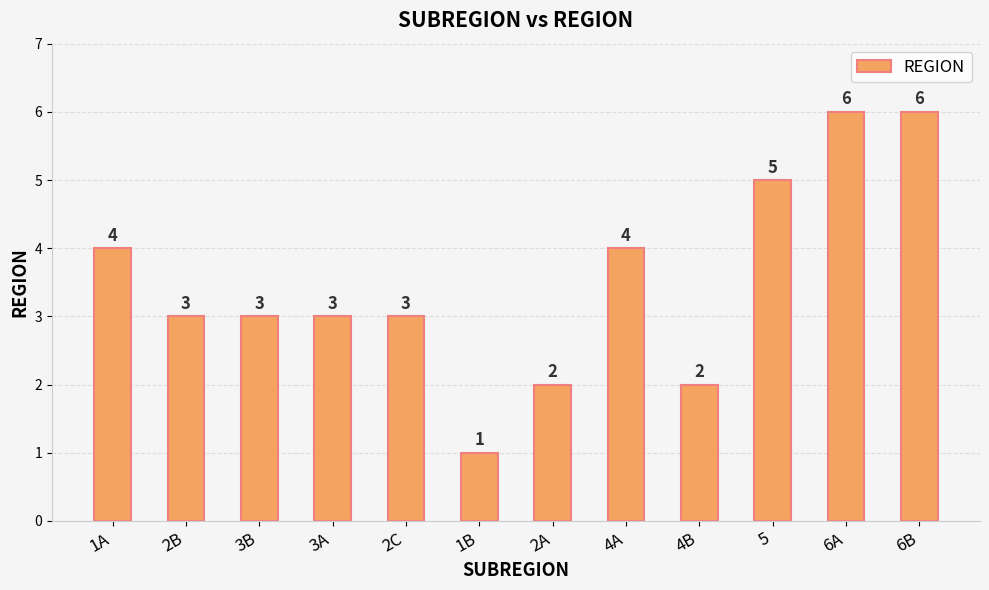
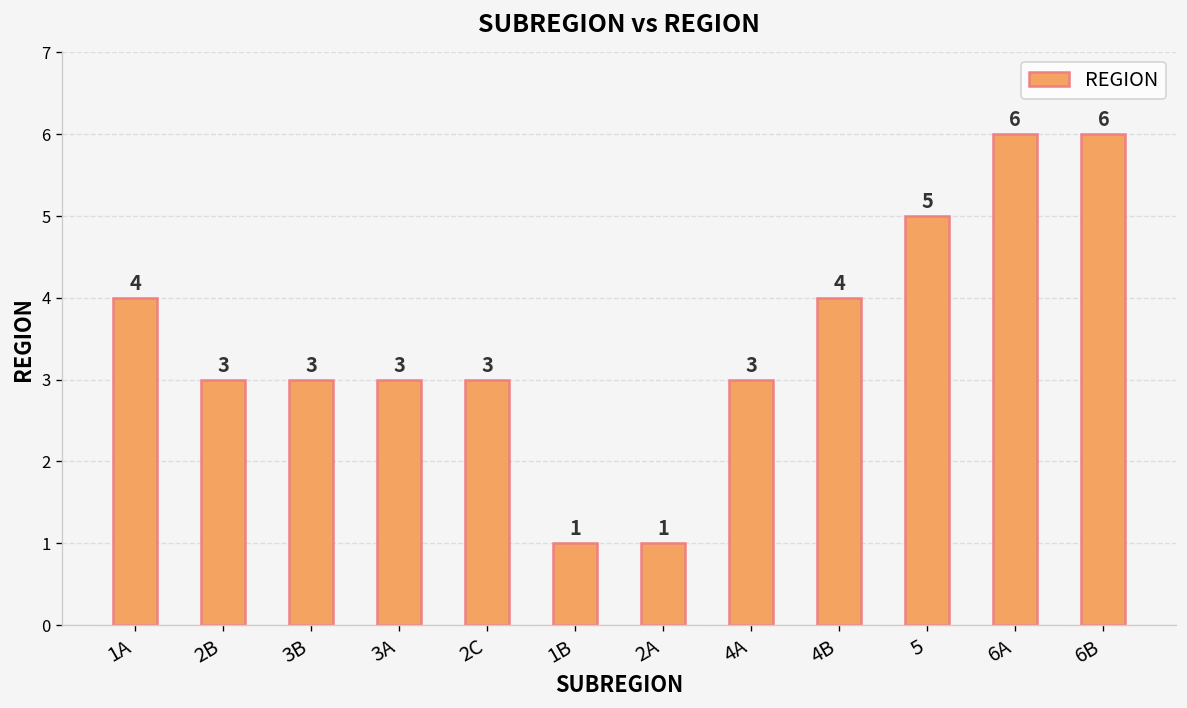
2A: 2 -> 1
4A: 4 -> 3
4B: 2 -> 4
